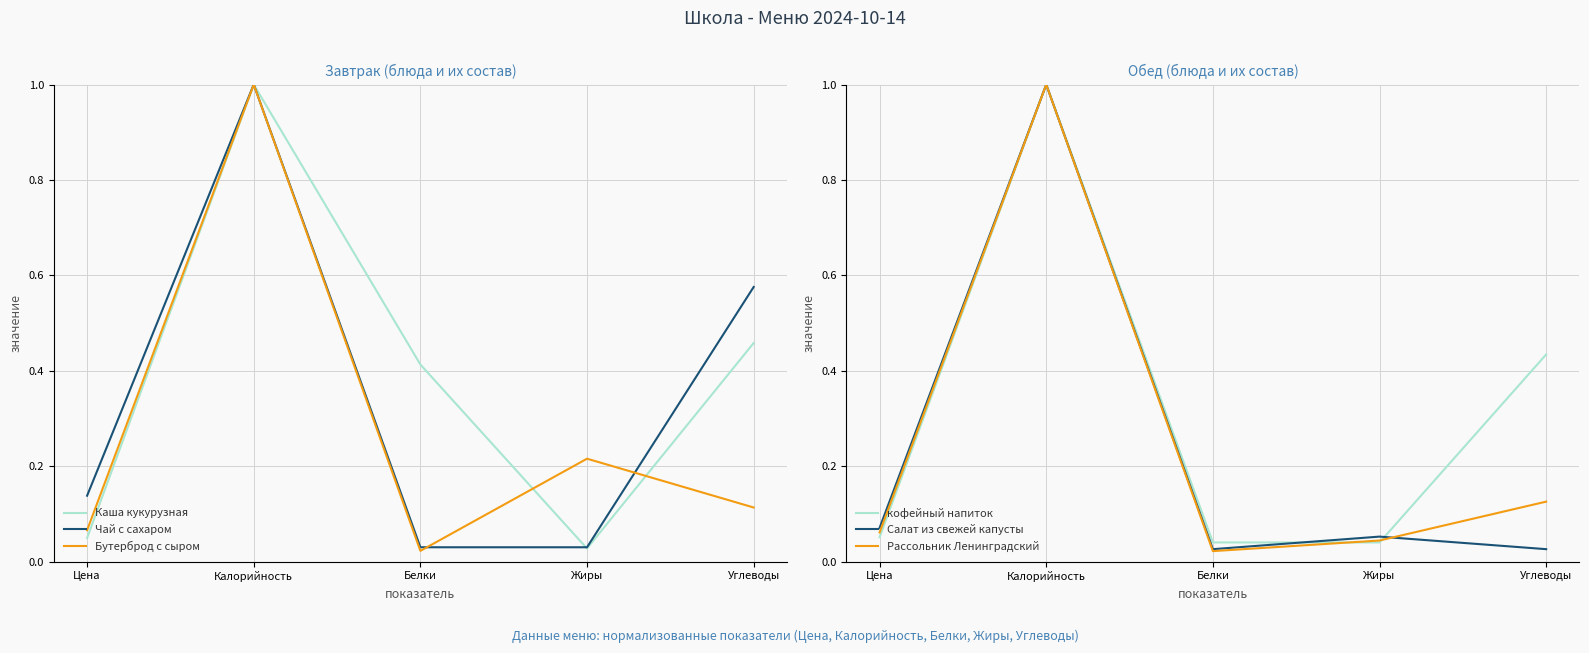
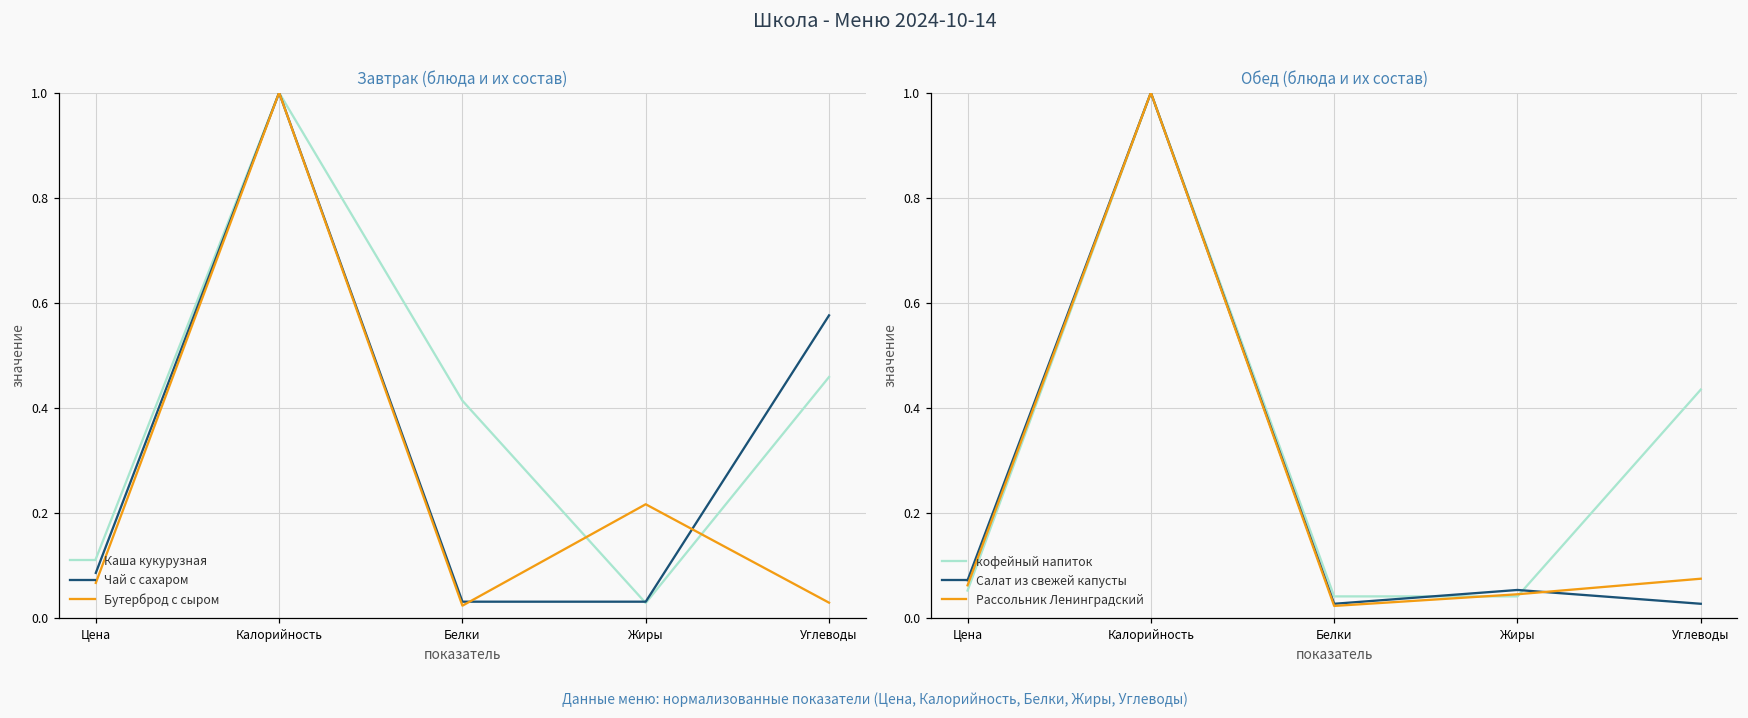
Завтрак (блюда и их состав), Каша кукурузная, Цена: 0.05 -> 0.11
Завтрак (блюда и их состав), Чай с сахаром, Цена: 0.14 -> 0.09
Завтрак (блюда и их состав), Бутерброд с сыром, Углеводы: 0.11 -> 0.03
Обед (блюда и их состав), Рассольник Ленинградский, Углеводы: 0.13 -> 0.07
